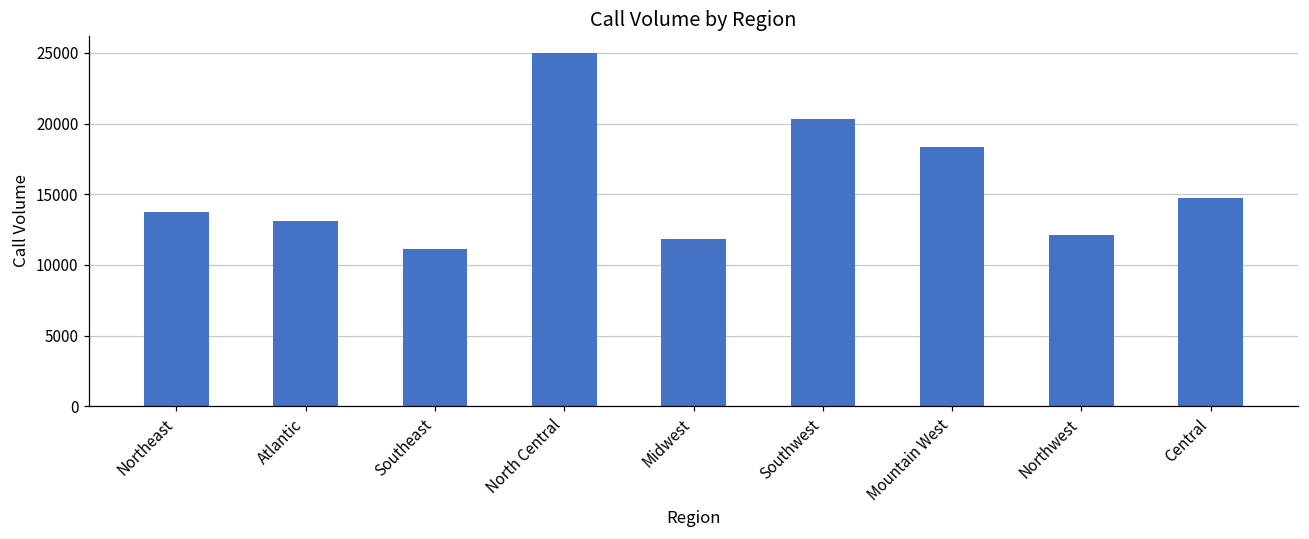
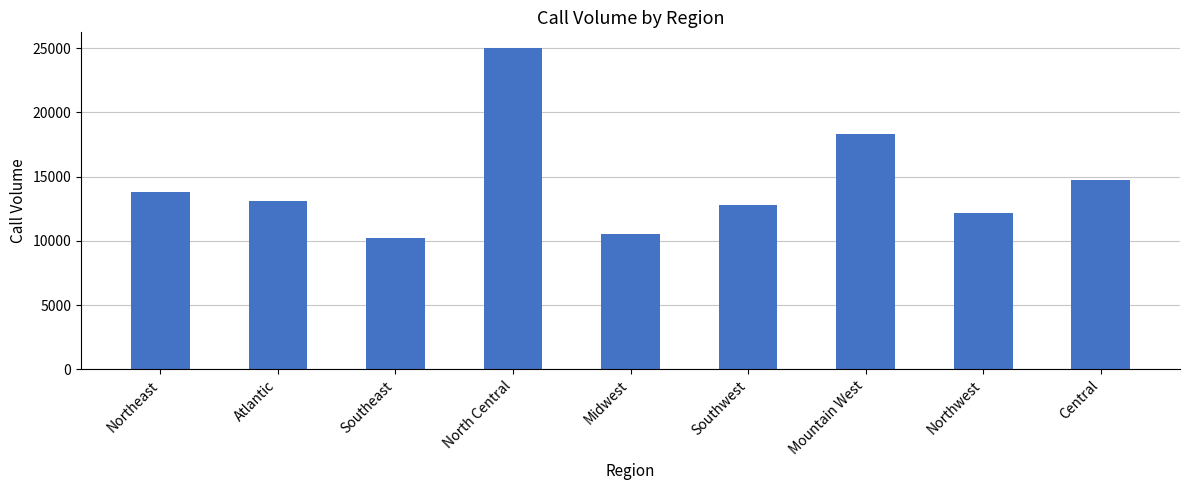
Southeast: 11100 -> 10200
Midwest: 11800 -> 10500
Southwest: 20300 -> 12800
